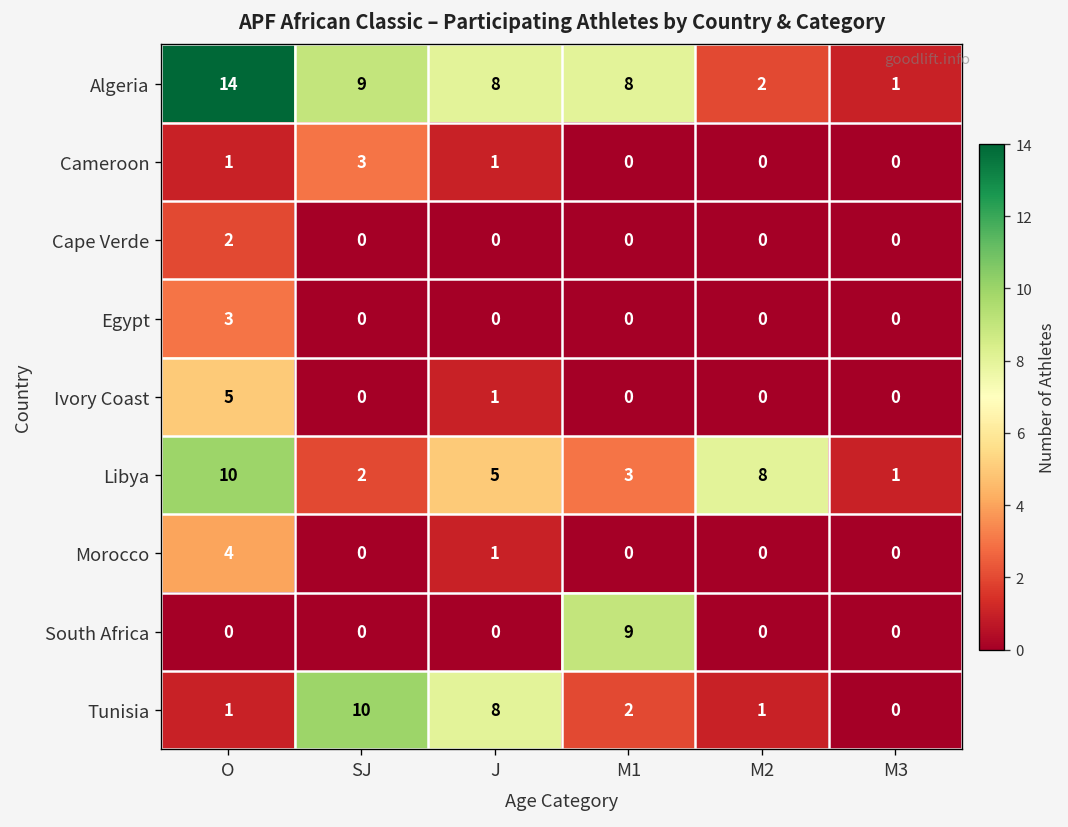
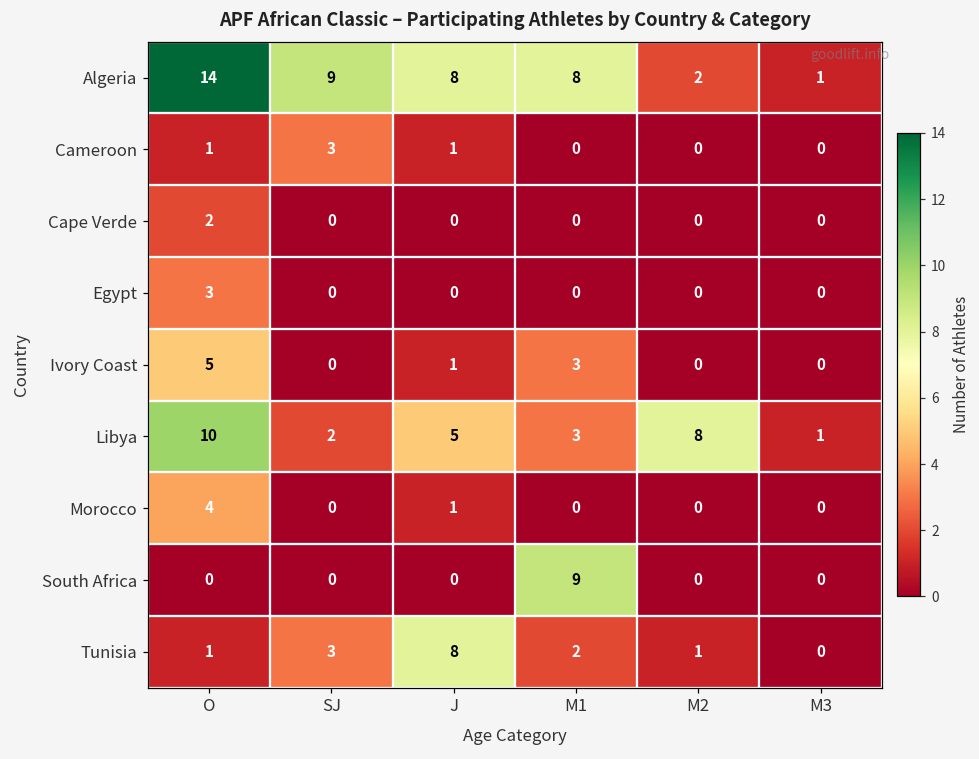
Ivory Coast, M1: 0 -> 3
Tunisia, SJ: 10 -> 3
